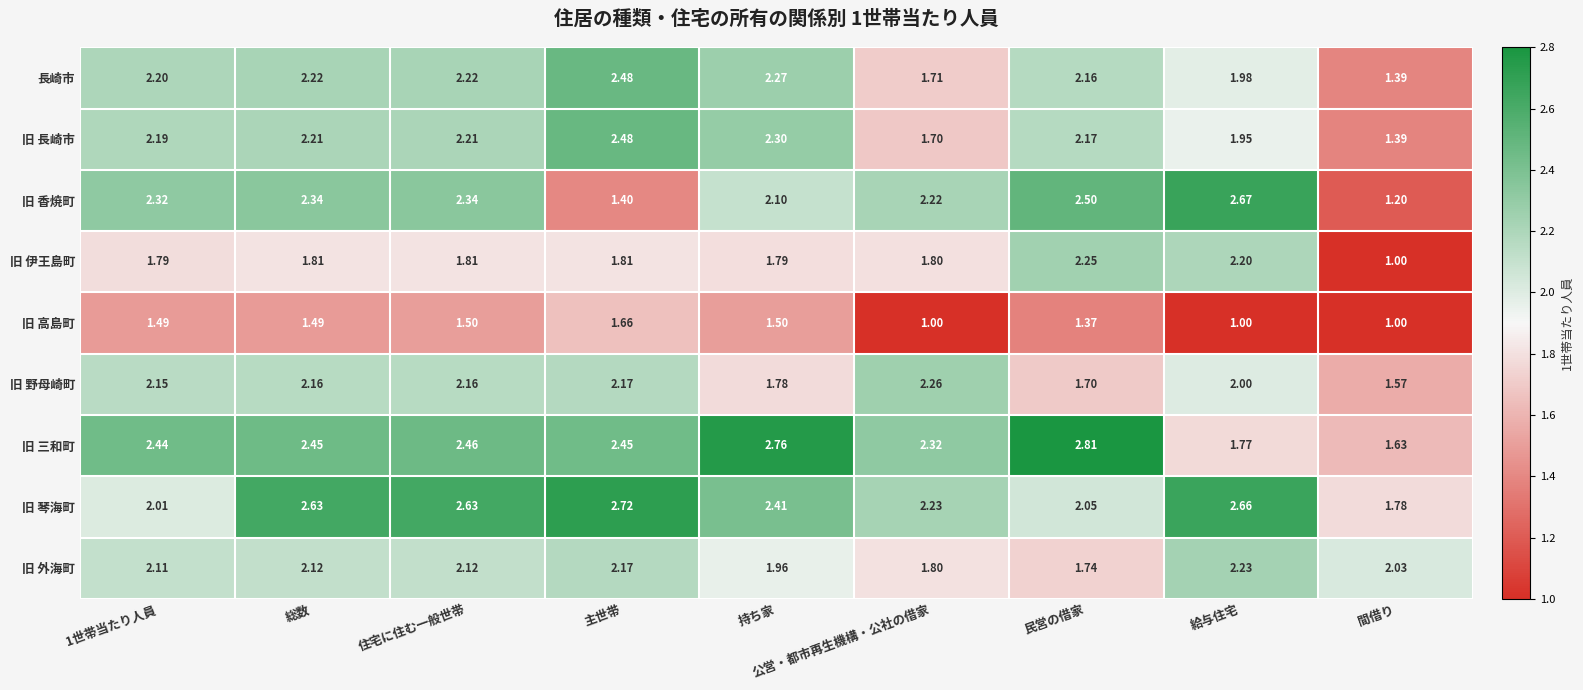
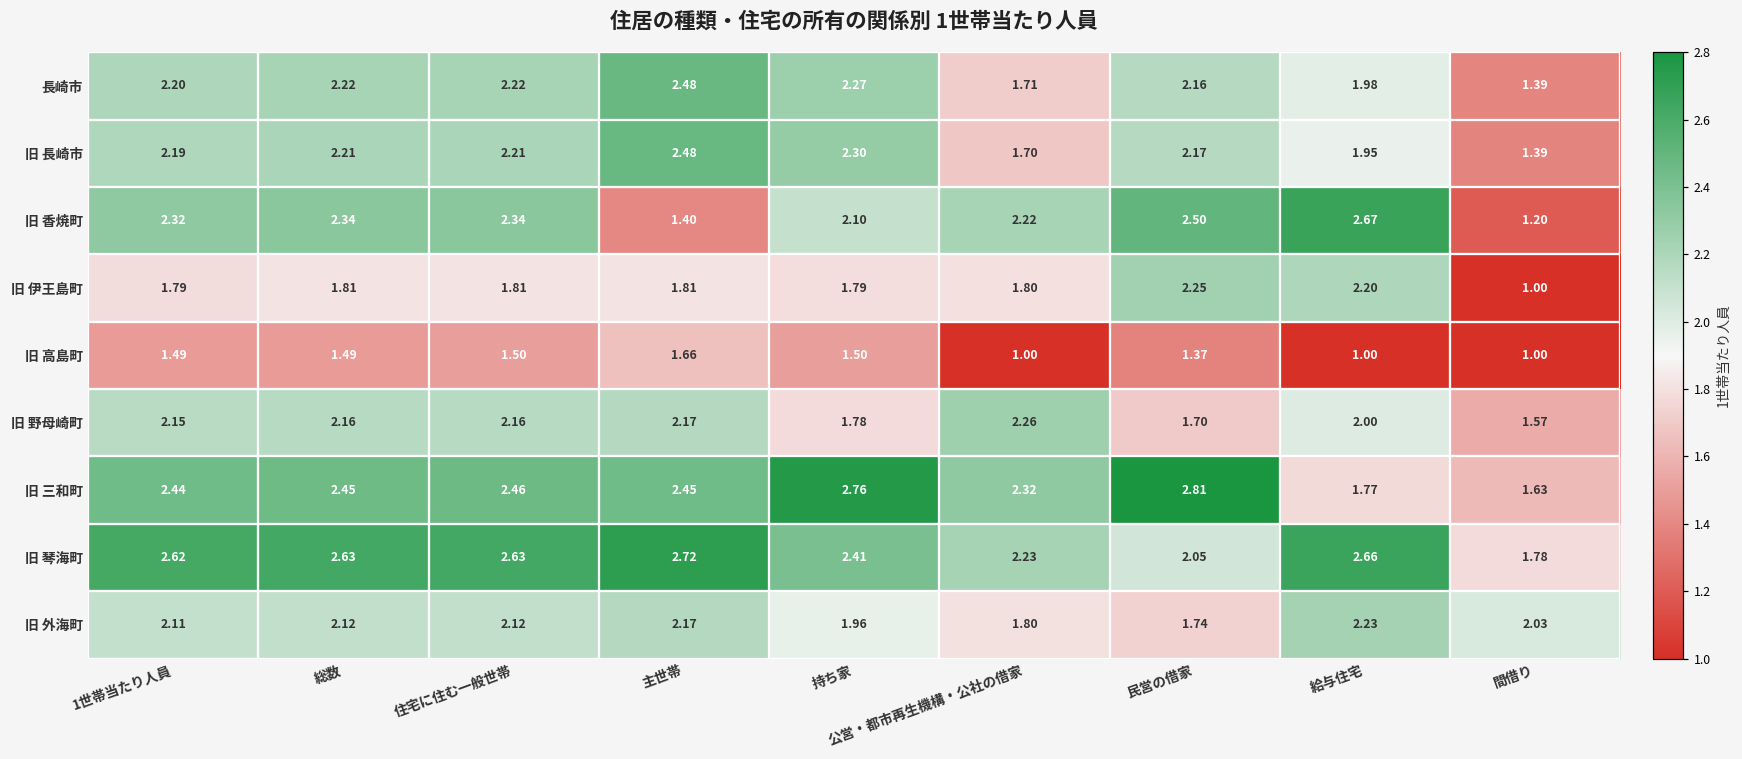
旧 琴海町, 1世帯当たり人員: 2.01 -> 2.62
